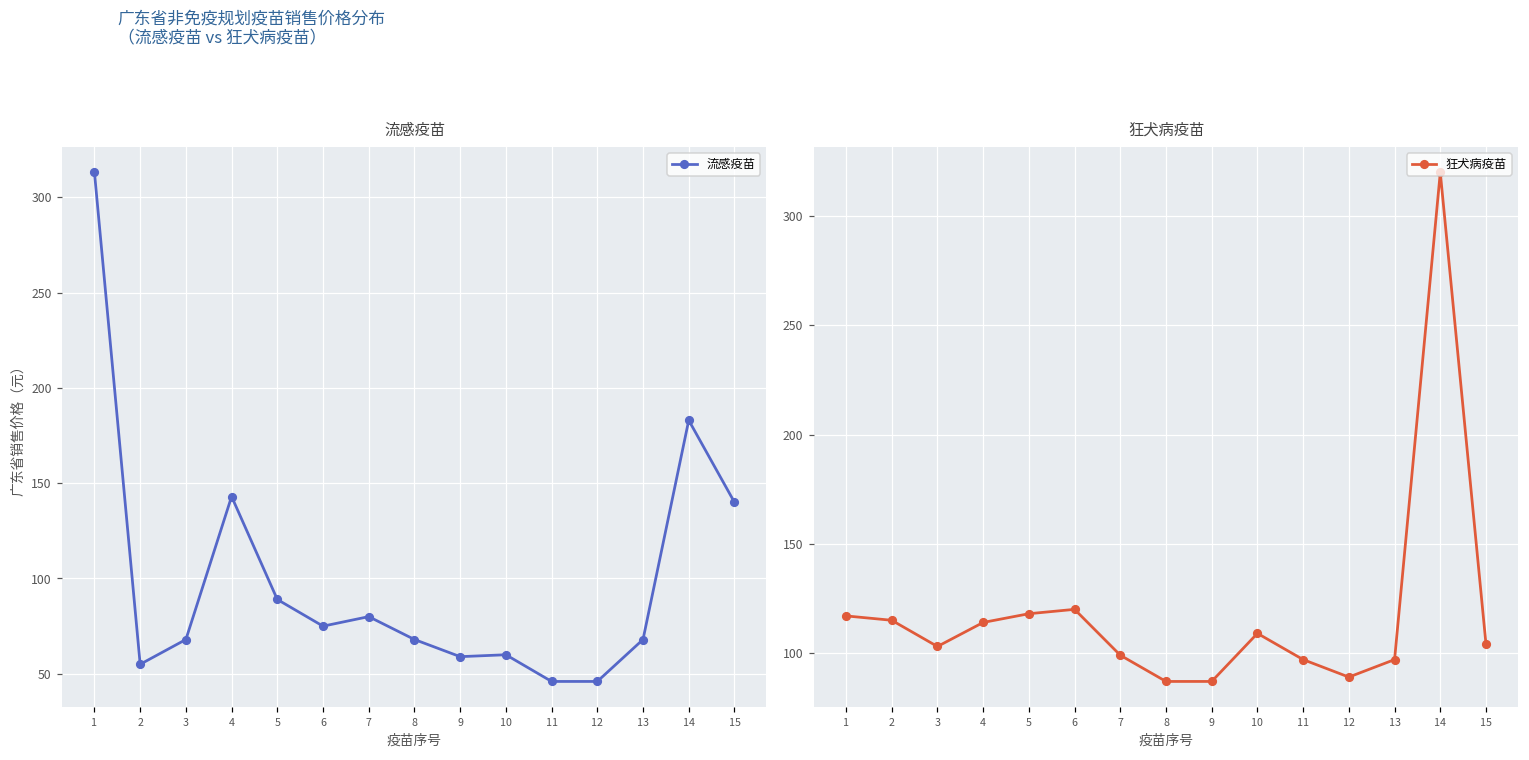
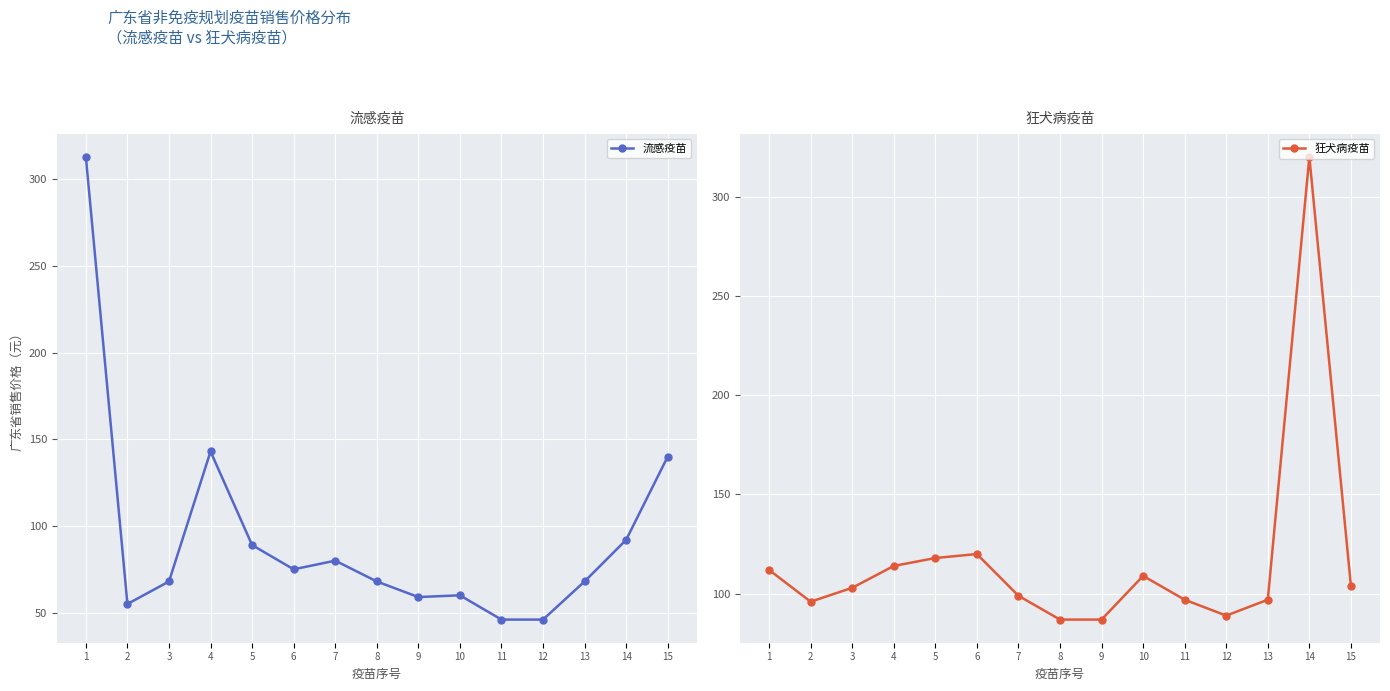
流感疫苗, 14: 183 -> 92
狂犬病疫苗, 1: 117 -> 112
狂犬病疫苗, 2: 115 -> 96
